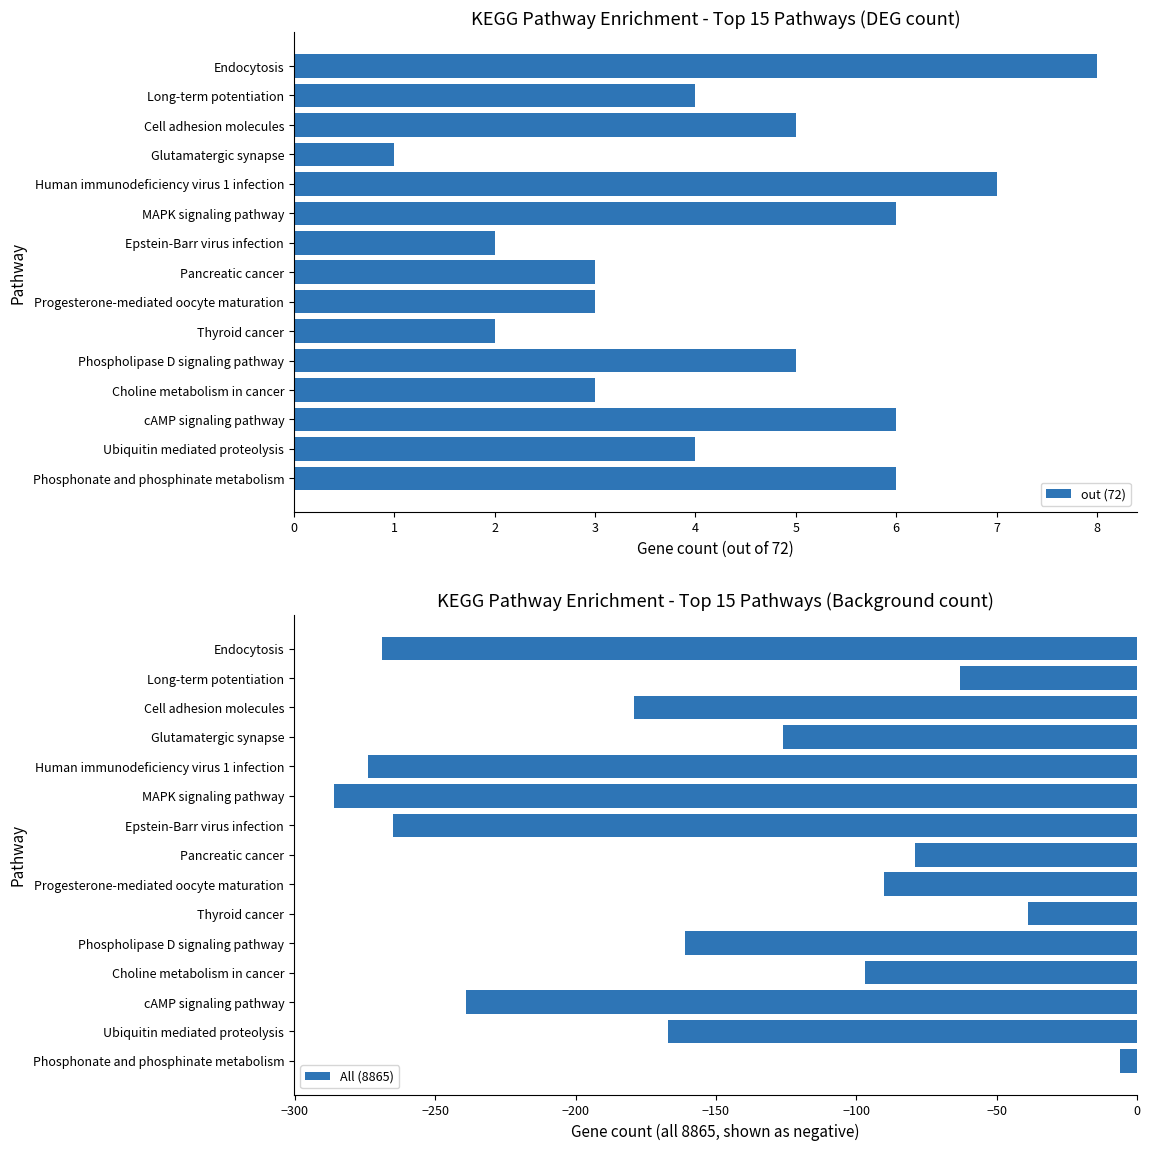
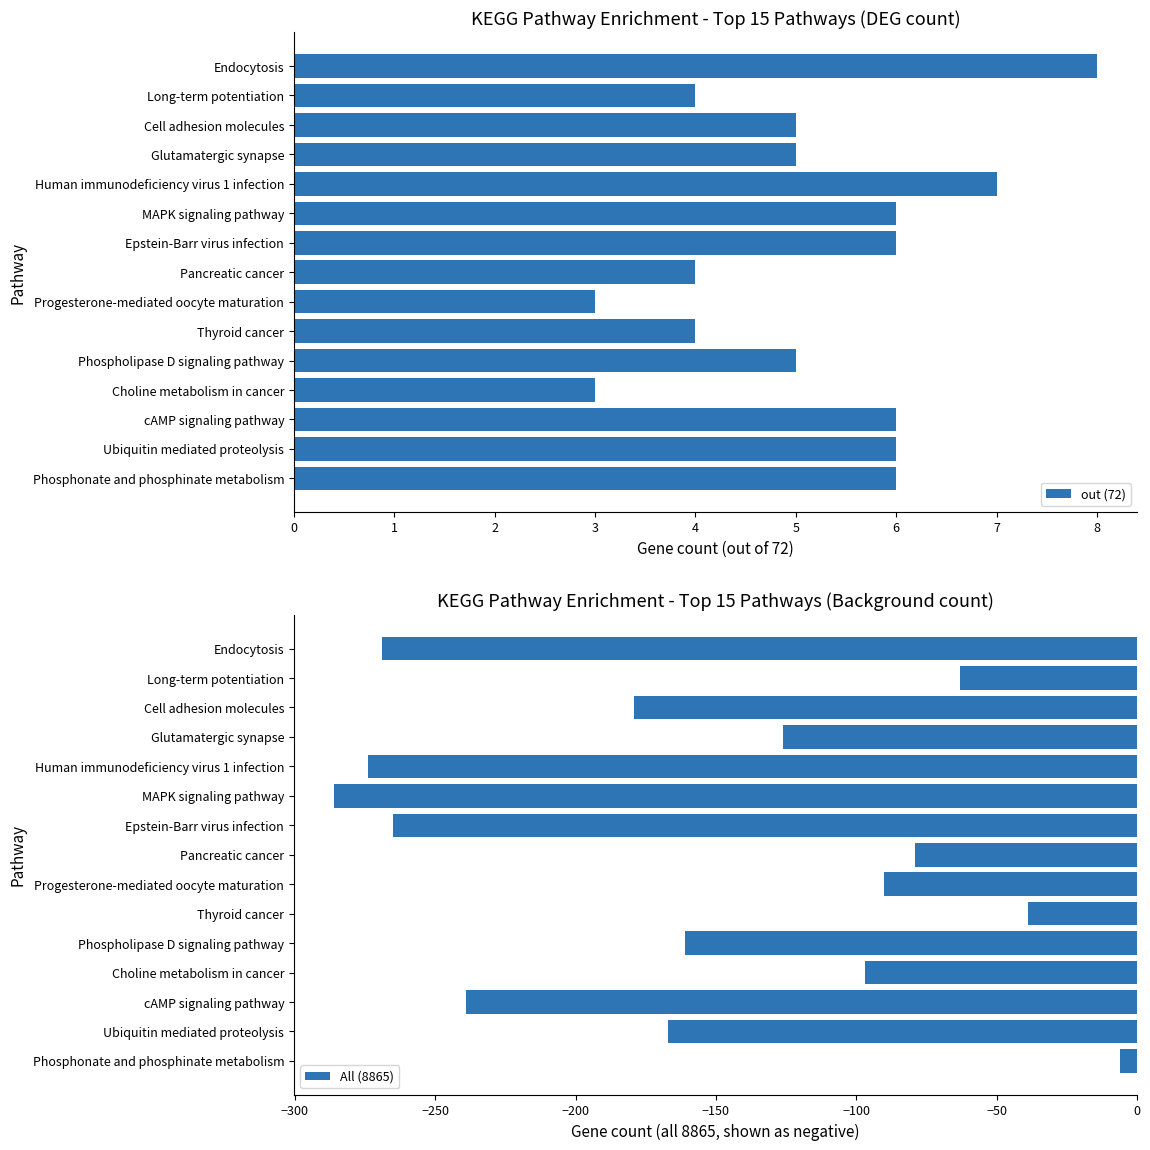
KEGG Pathway Enrichment - Top 15 Pathways (DEG count), Glutamatergic synapse: 1 -> 5
KEGG Pathway Enrichment - Top 15 Pathways (DEG count), Epstein-Barr virus infection: 2 -> 6
KEGG Pathway Enrichment - Top 15 Pathways (DEG count), Pancreatic cancer: 3 -> 4
KEGG Pathway Enrichment - Top 15 Pathways (DEG count), Thyroid cancer: 2 -> 4
KEGG Pathway Enrichment - Top 15 Pathways (DEG count), Ubiquitin mediated proteolysis: 4 -> 6
